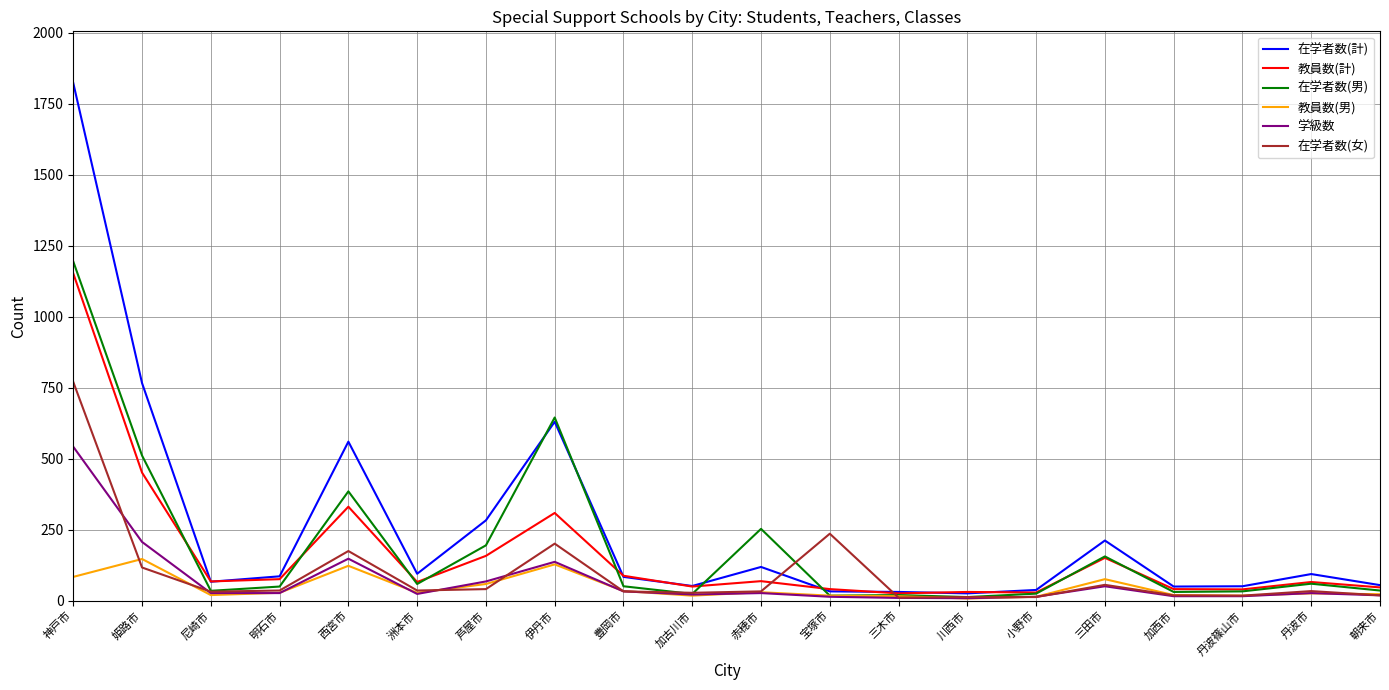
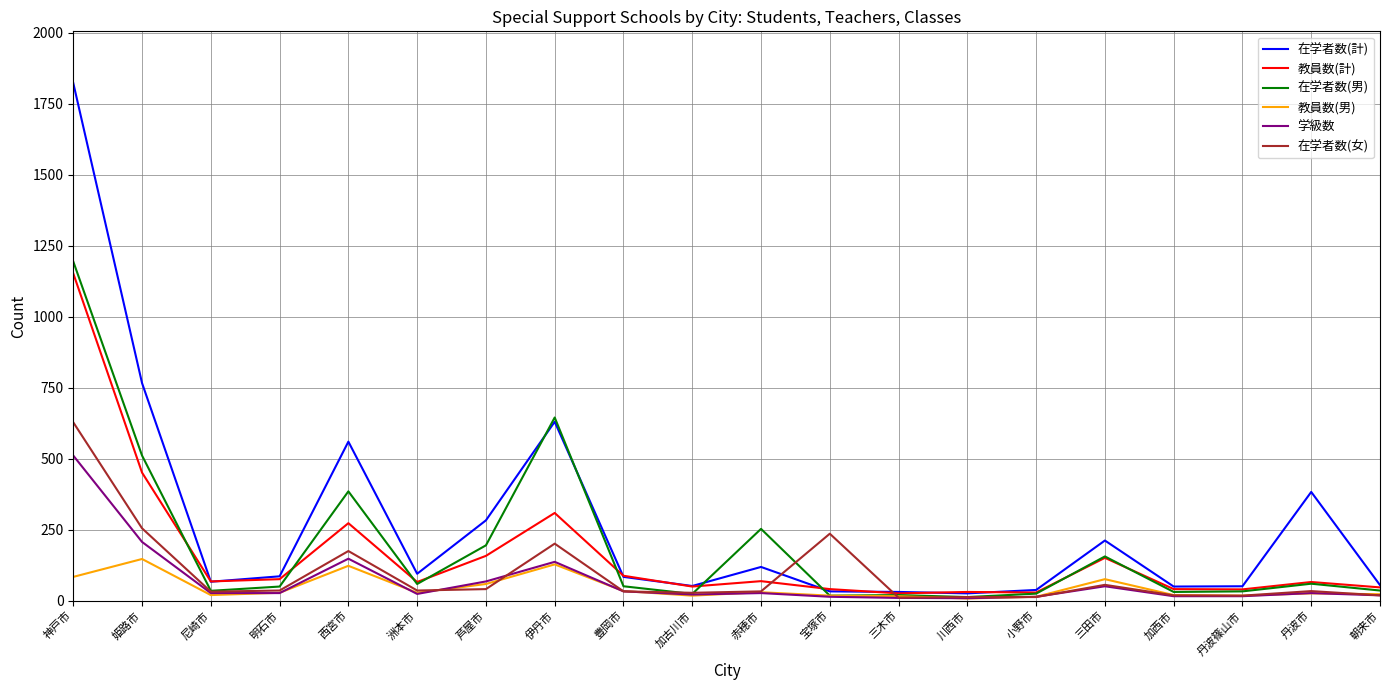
学級数, 神戸市: 540 -> 510
在学者数(女), 神戸市: 770 -> 630
在学者数(女), 姫路市: 120 -> 260
教員数(計), 西宮市: 330 -> 270
在学者数(計), 丹波市: 90 -> 380
